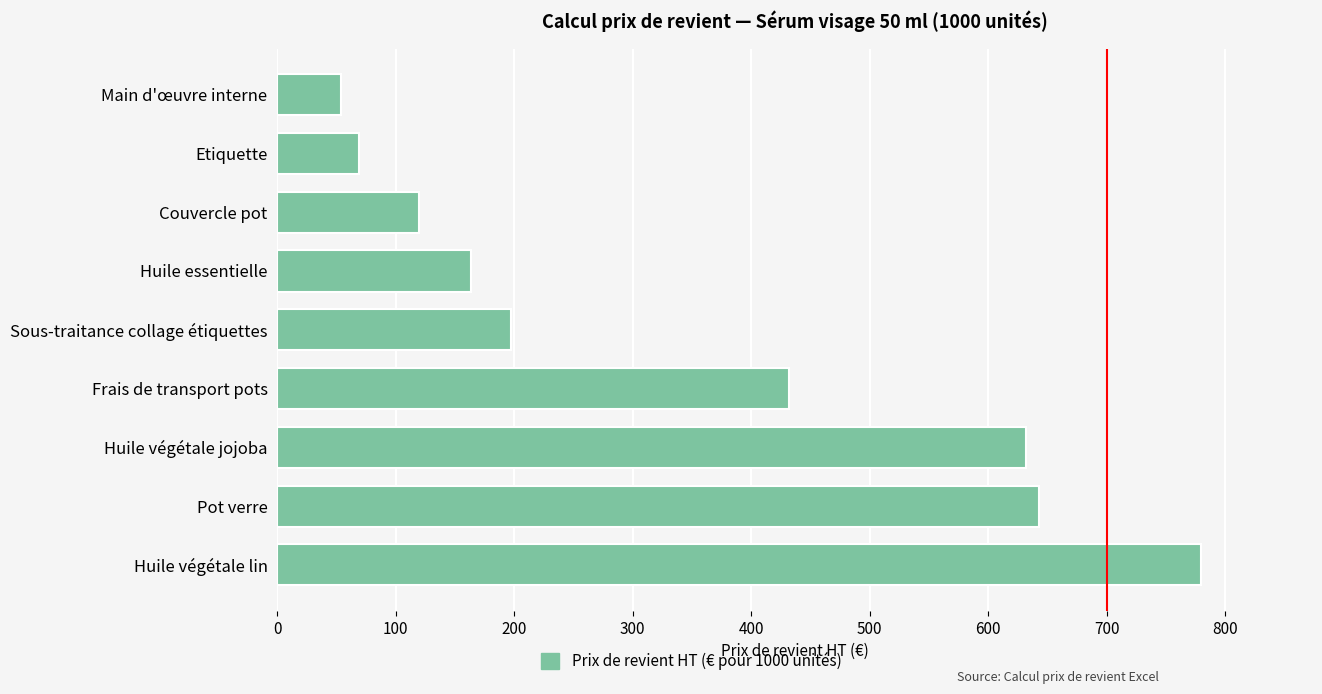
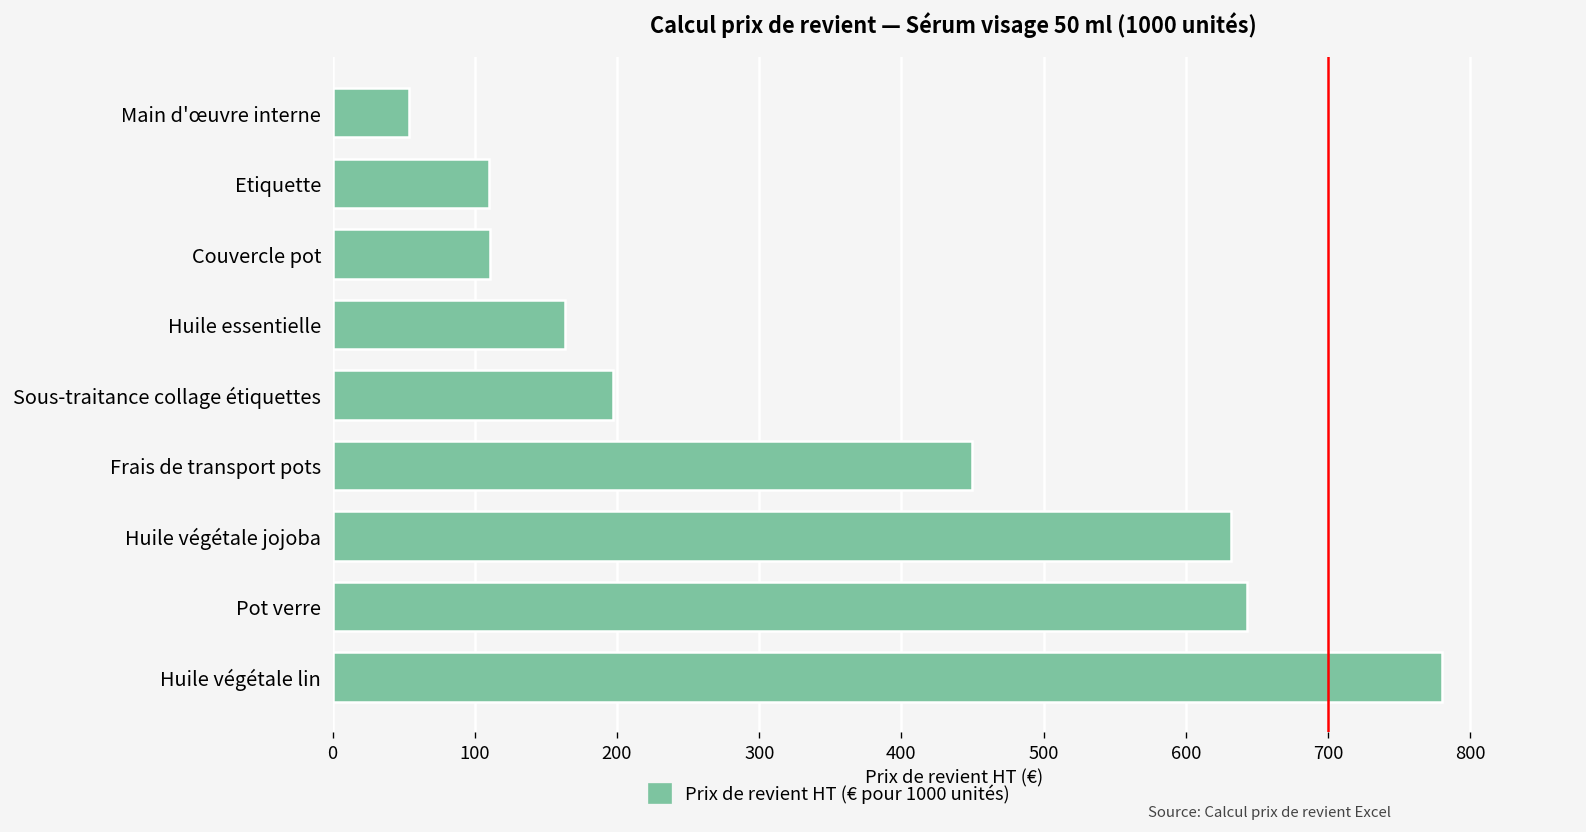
Etiquette: 69 -> 110
Couvercle pot: 120 -> 111
Frais de transport pots: 432 -> 450
